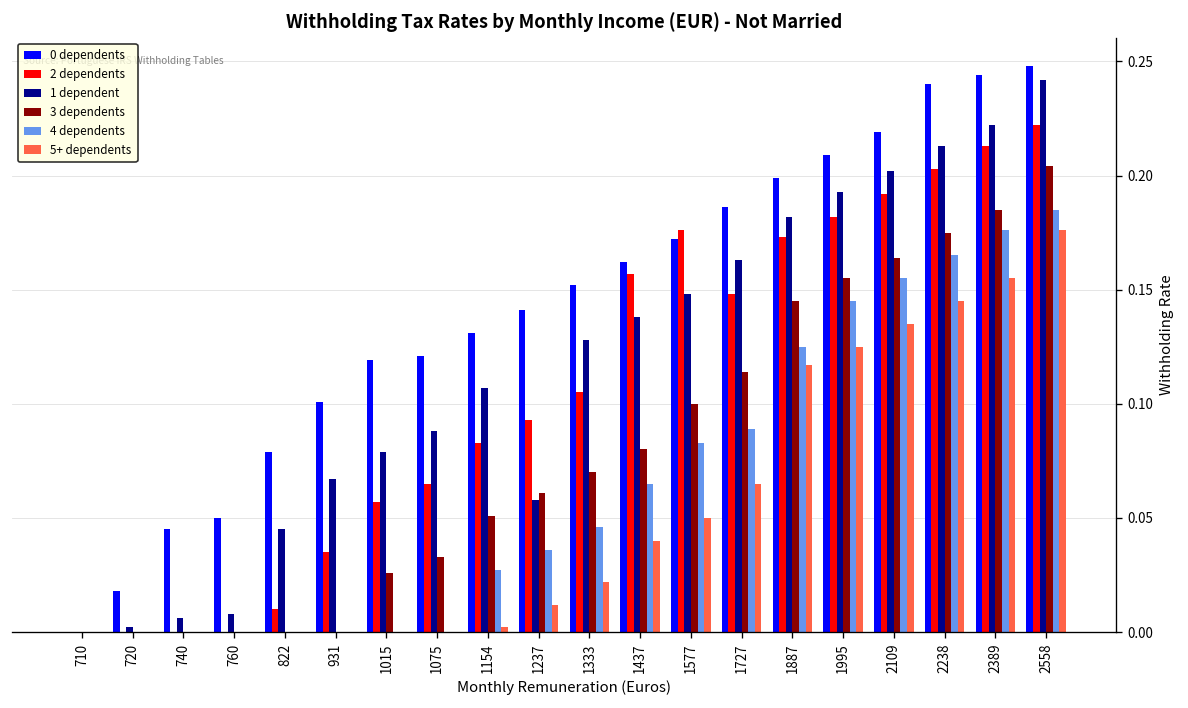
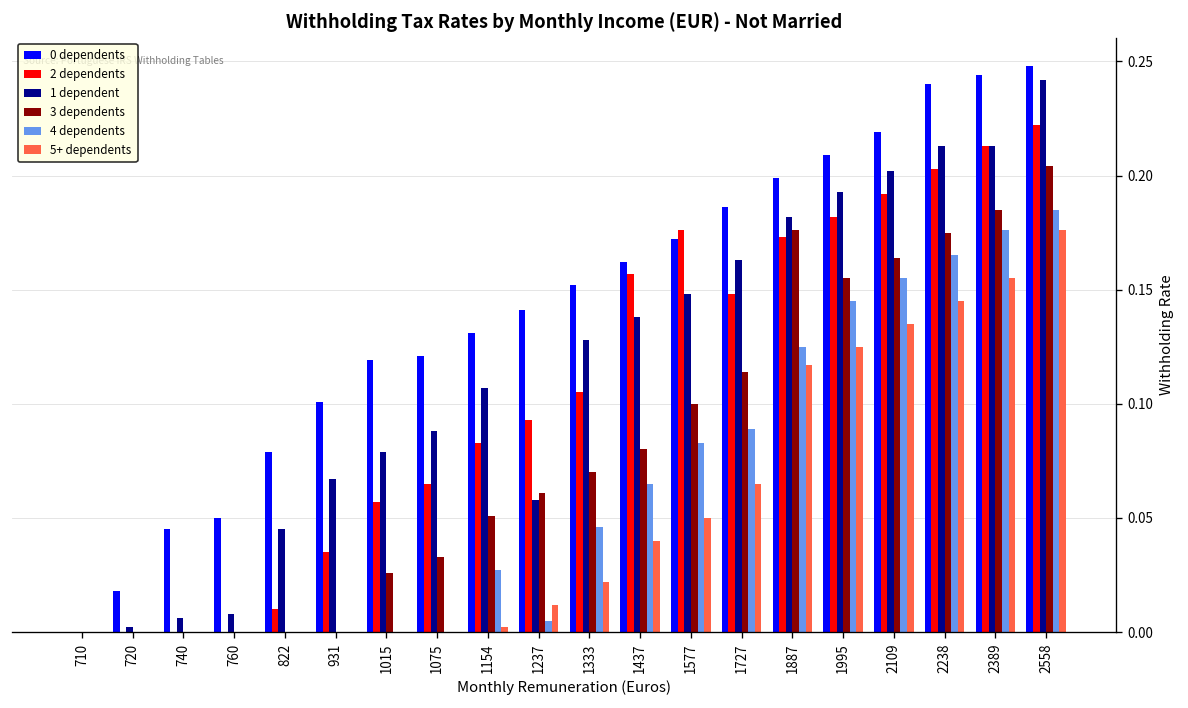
4 dependents, 1237: 0.036 -> 0.005
3 dependents, 1887: 0.145 -> 0.176
1 dependent, 2389: 0.222 -> 0.213
